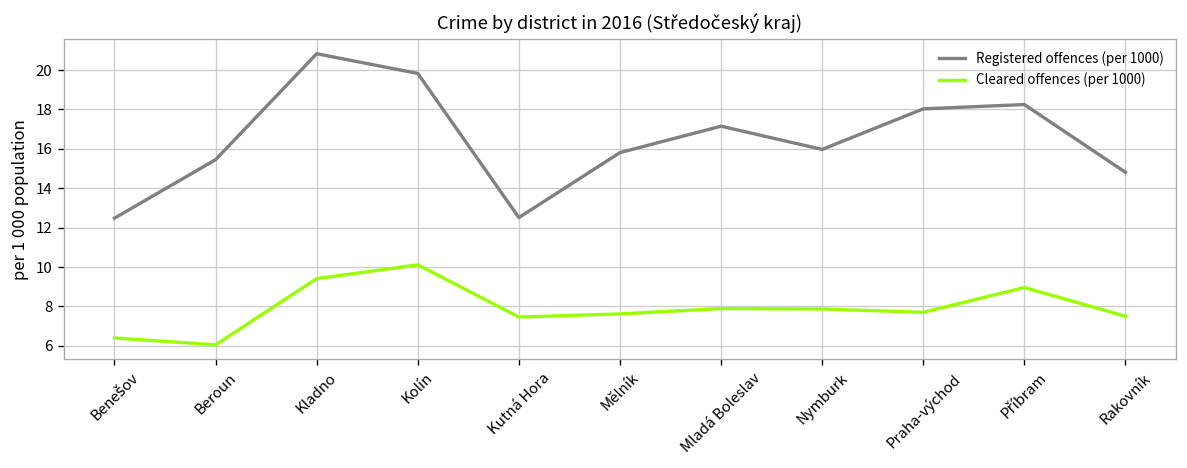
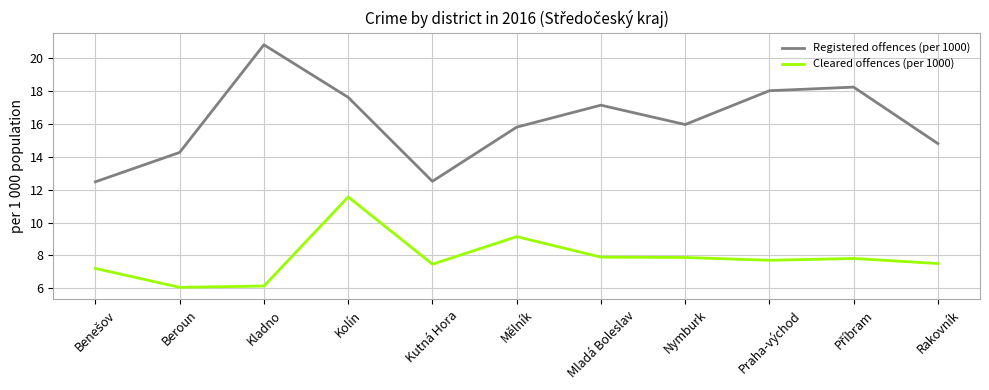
Cleared offences (per 1000), Benešov: 6.4 -> 7.2
Registered offences (per 1000), Beroun: 15.5 -> 14.3
Cleared offences (per 1000), Kladno: 9.4 -> 6.1
Registered offences (per 1000), Kolín: 19.8 -> 17.6
Cleared offences (per 1000), Kolín: 10.1 -> 11.6
Cleared offences (per 1000), Mělník: 7.6 -> 9.1
Cleared offences (per 1000), Příbram: 9.0 -> 7.8
